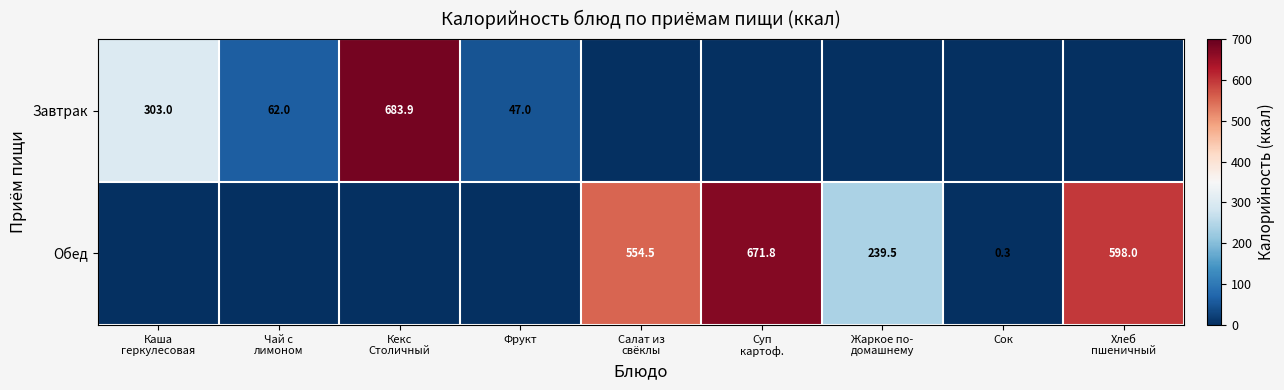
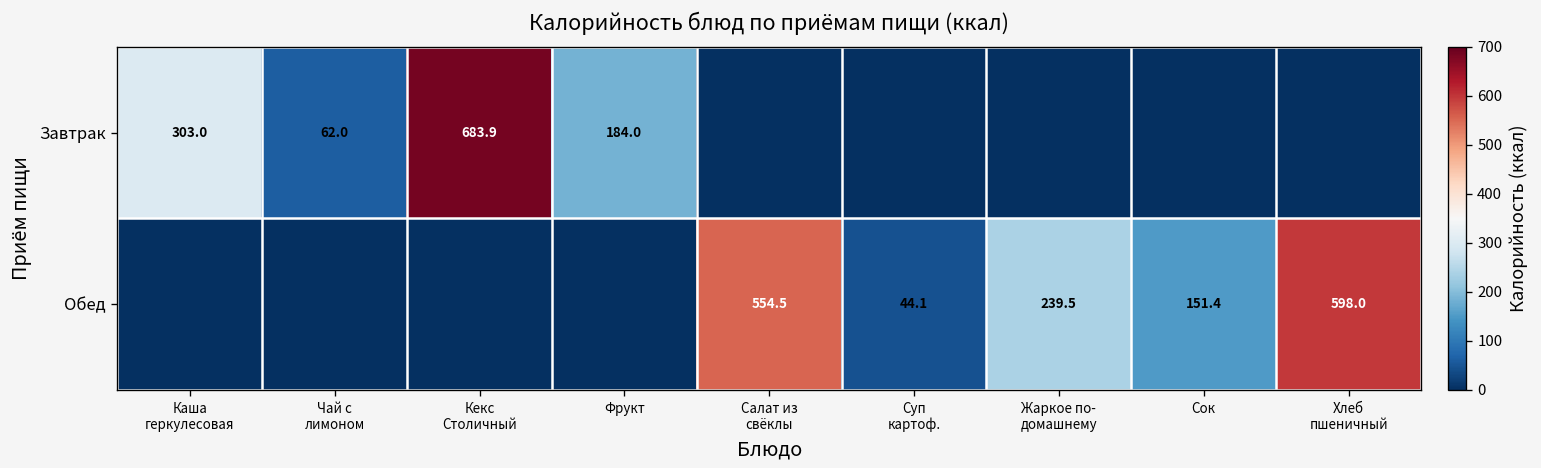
Завтрак, Фрукт: 47.0 -> 184.0
Обед, Суп картоф.: 671.8 -> 44.1
Обед, Сок: 0.3 -> 151.4
